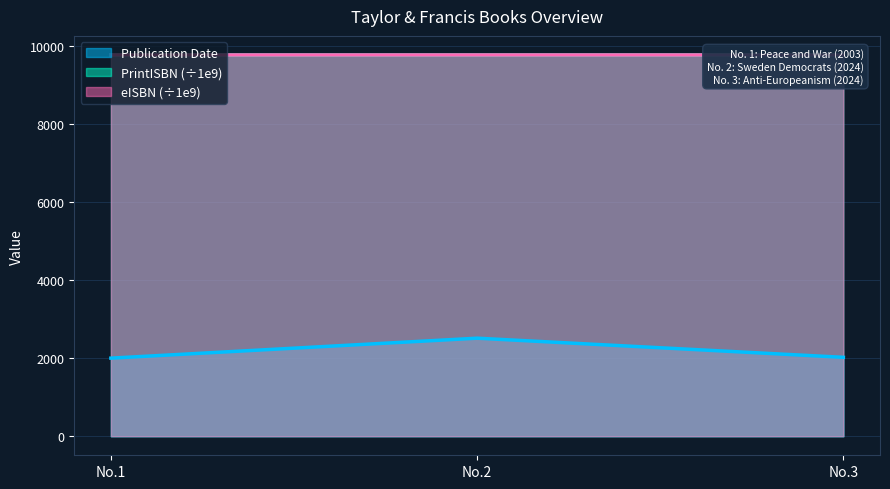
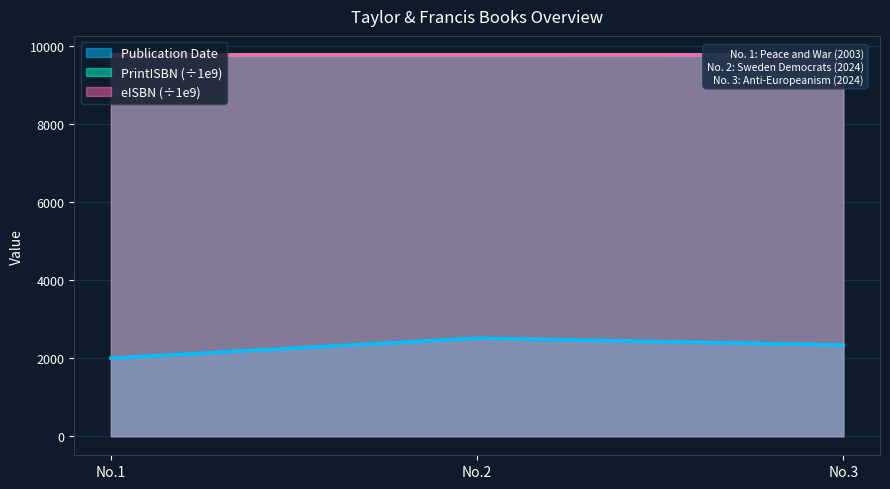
Publication Date, No.3: 2000 -> 2300
